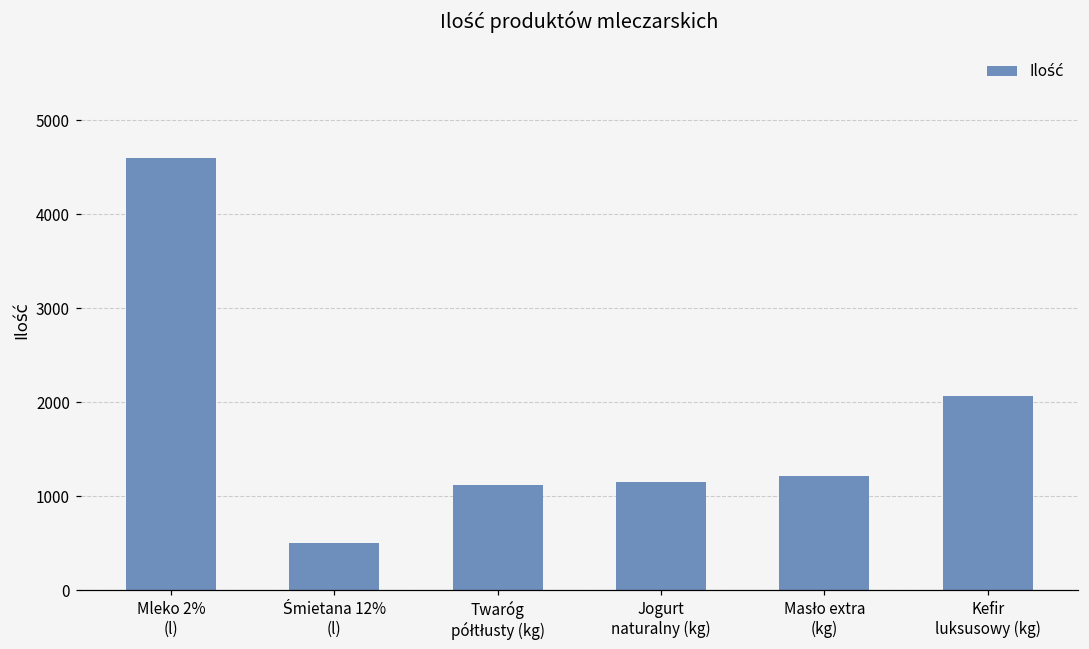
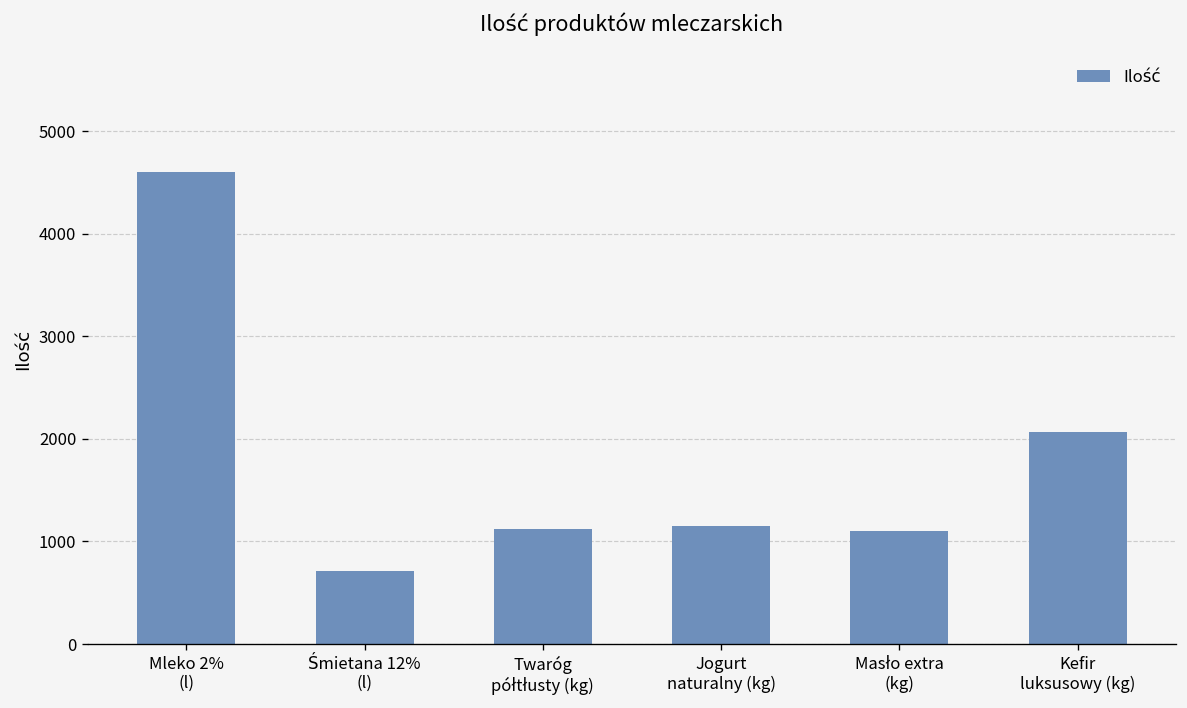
Śmietana 12% (l): 500 -> 700
Masło extra (kg): 1200 -> 1100
